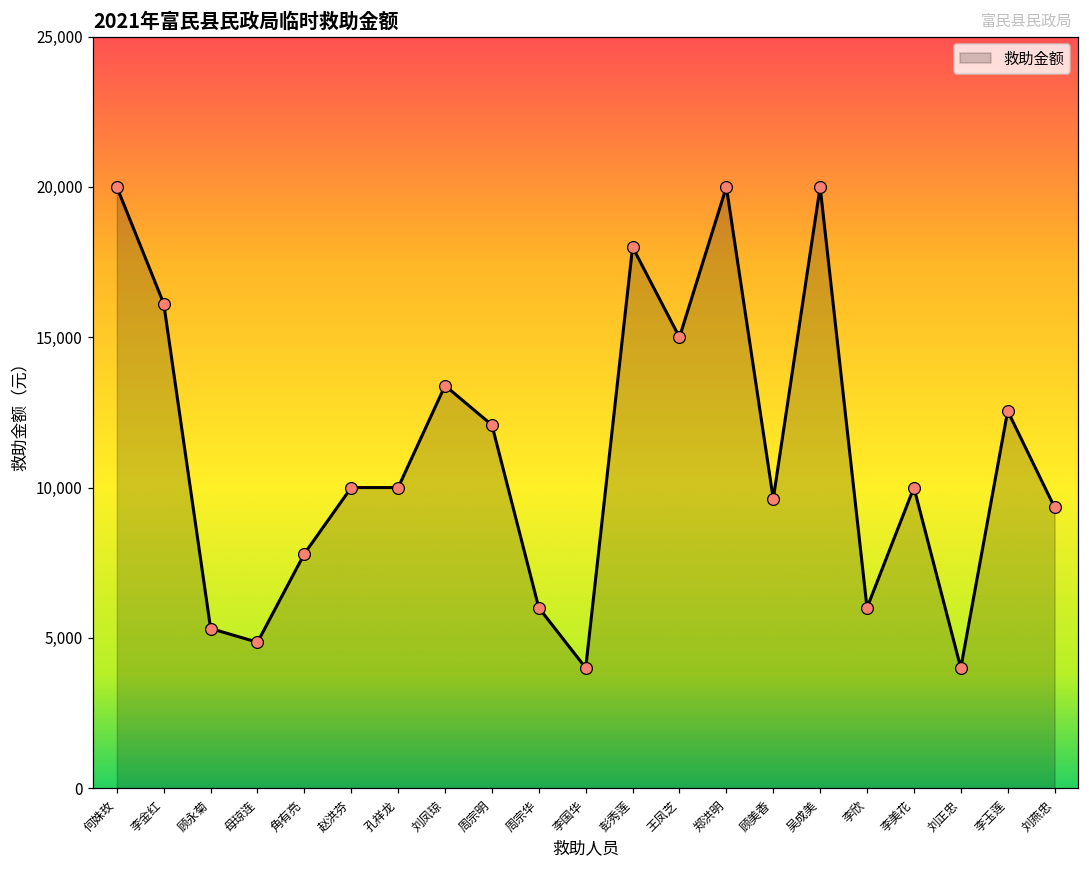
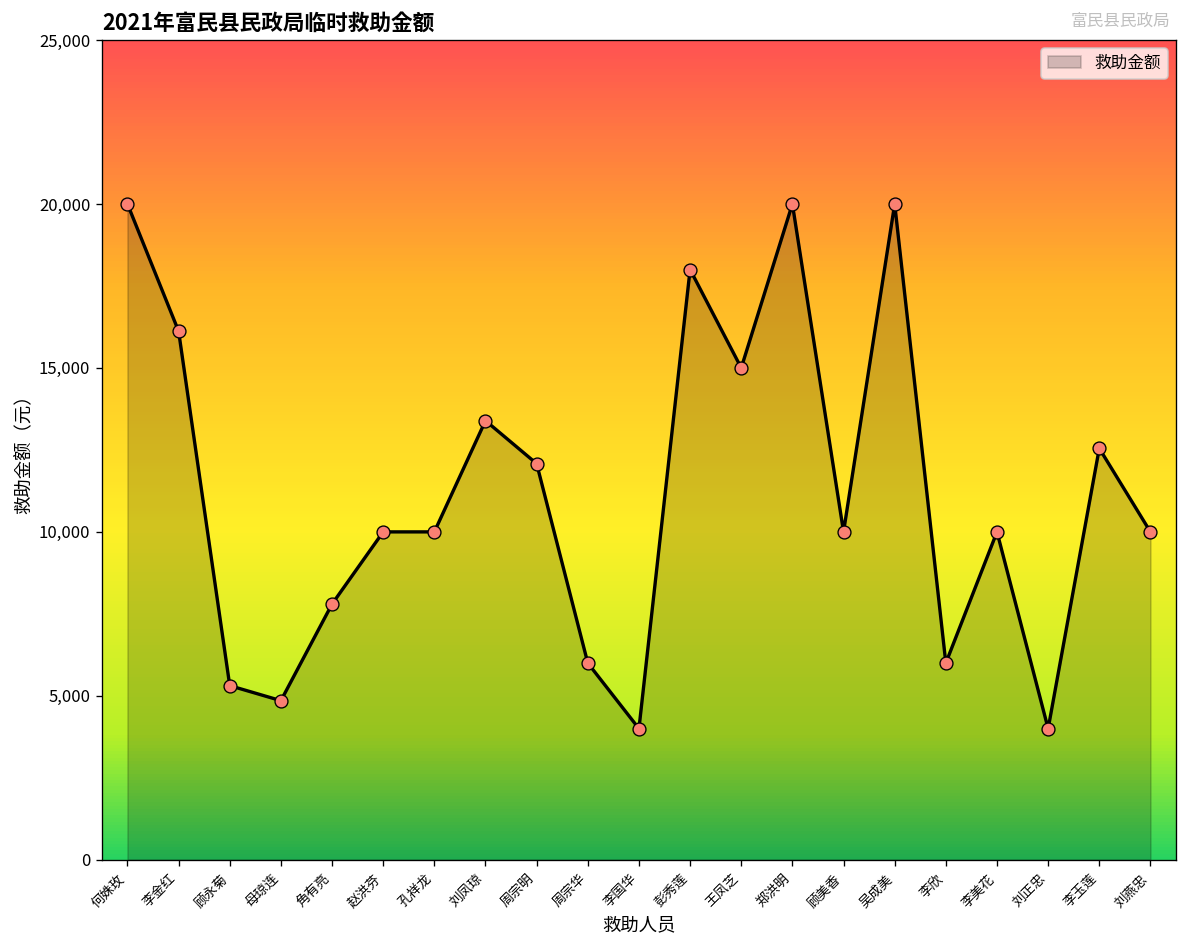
顾美香: 9,600 -> 10,000
刘燕忠: 9,300 -> 10,000
